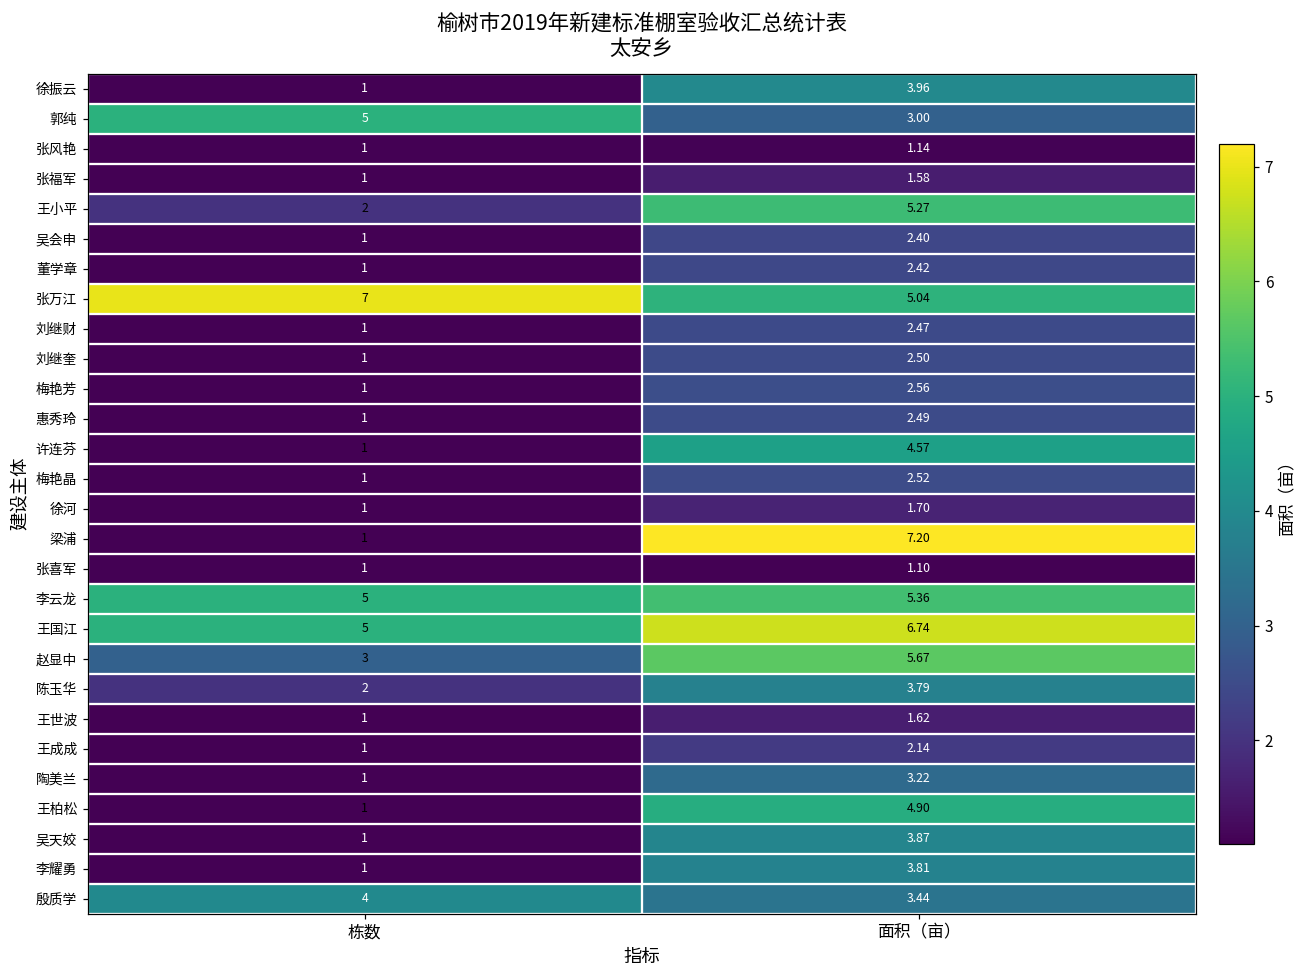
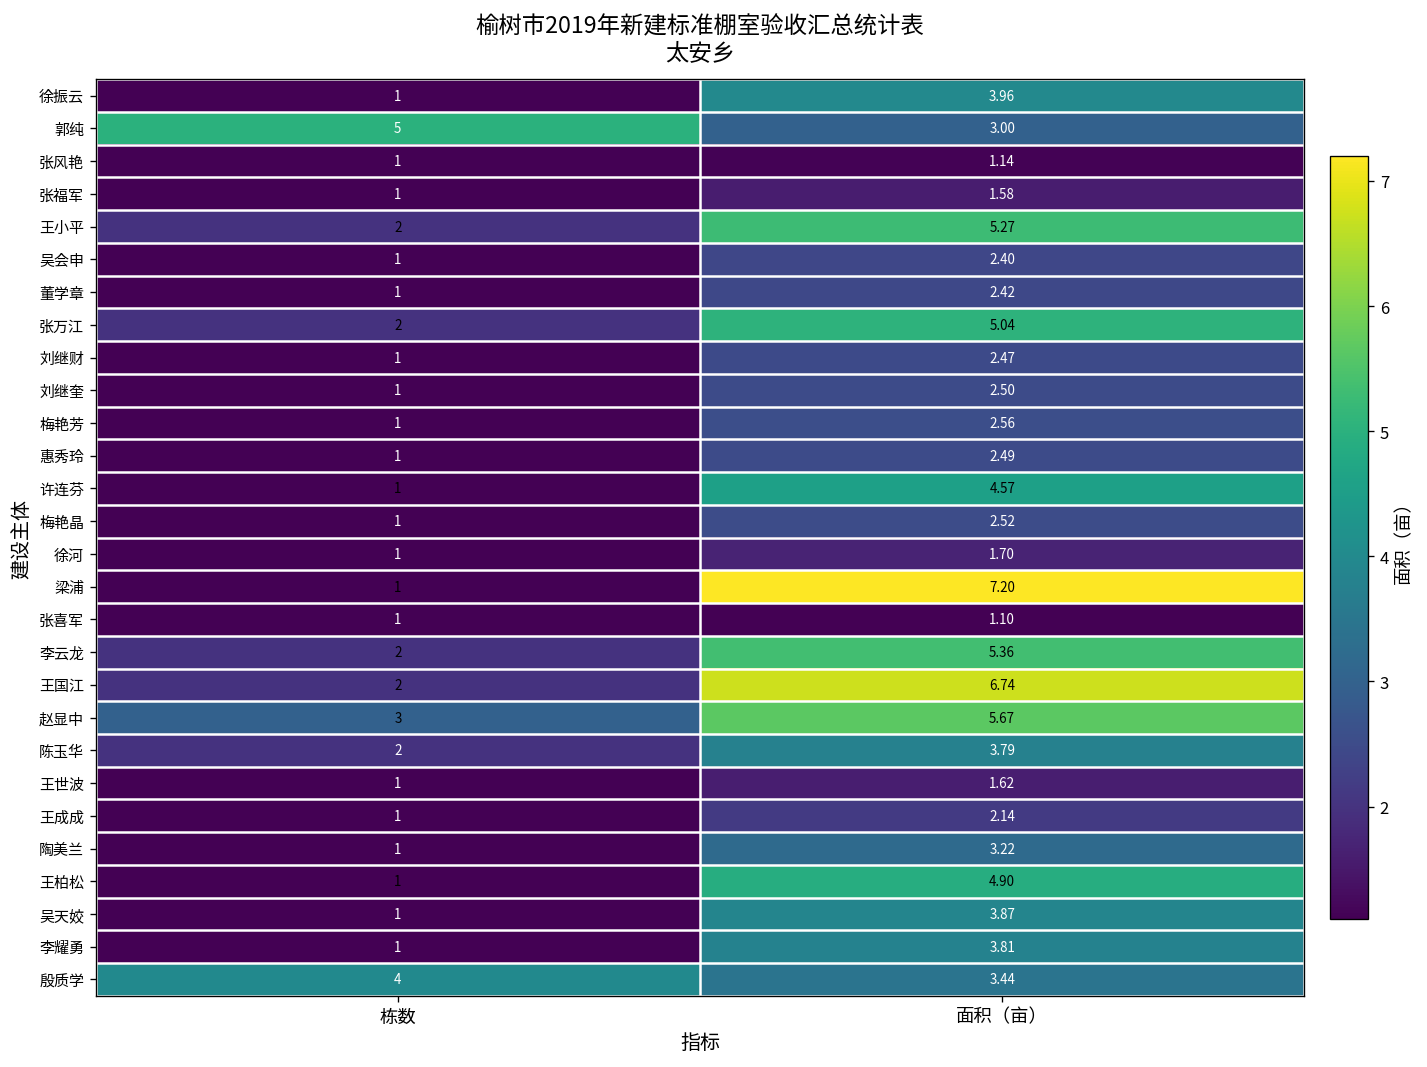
张万江, 栋数: 7 -> 2
李云龙, 栋数: 5 -> 2
王国江, 栋数: 5 -> 2
